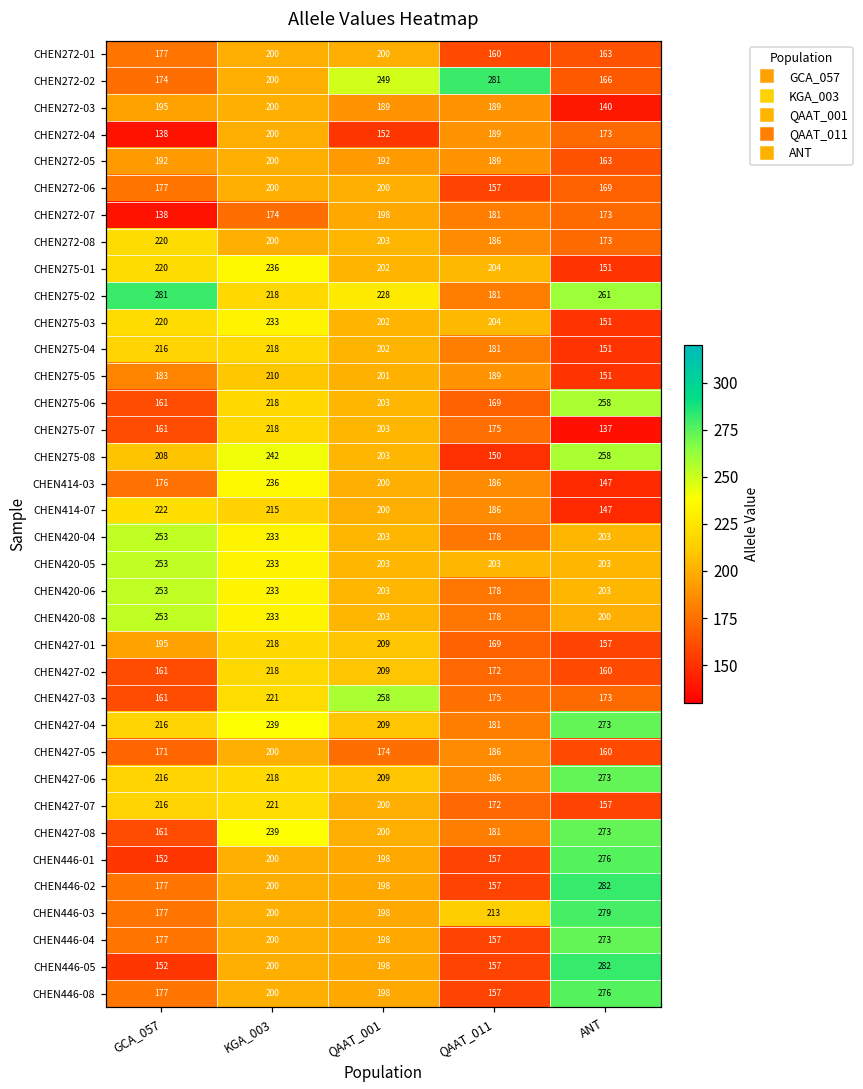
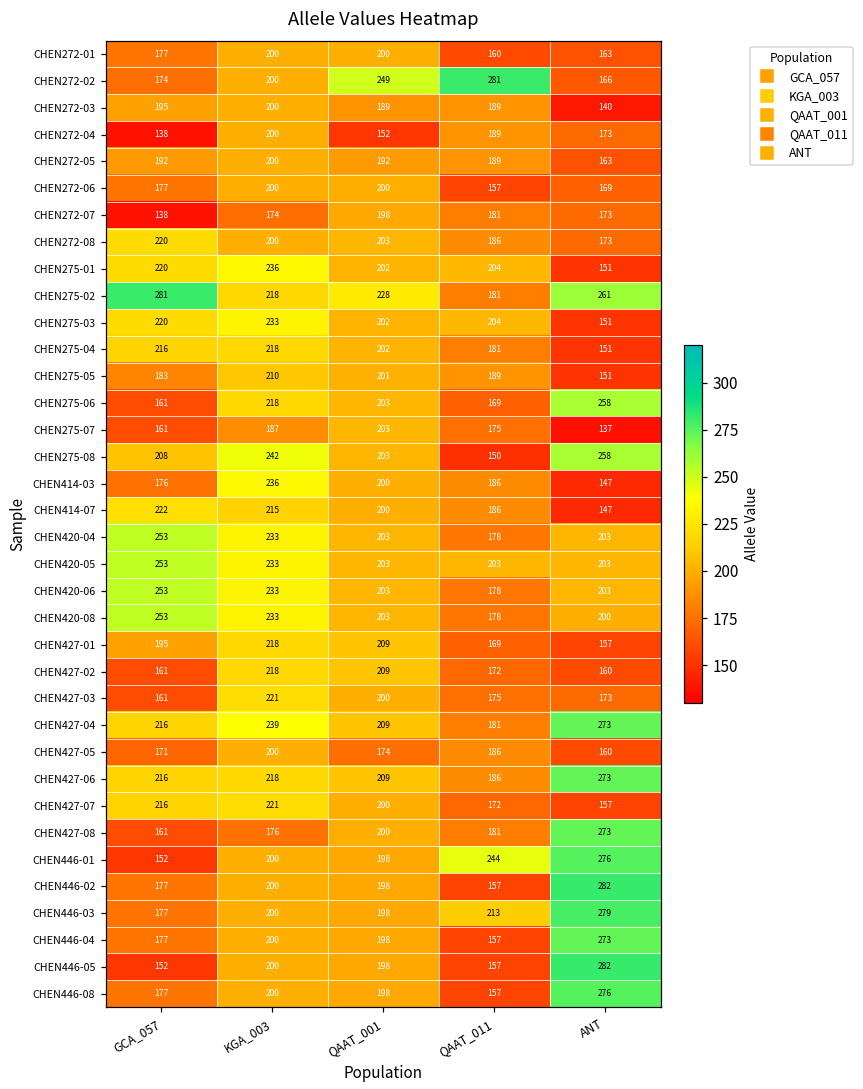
CHEN275-07, KGA_003: 218 -> 187
CHEN427-03, QAAT_001: 258 -> 200
CHEN427-08, KGA_003: 239 -> 176
CHEN446-01, QAAT_011: 157 -> 244
